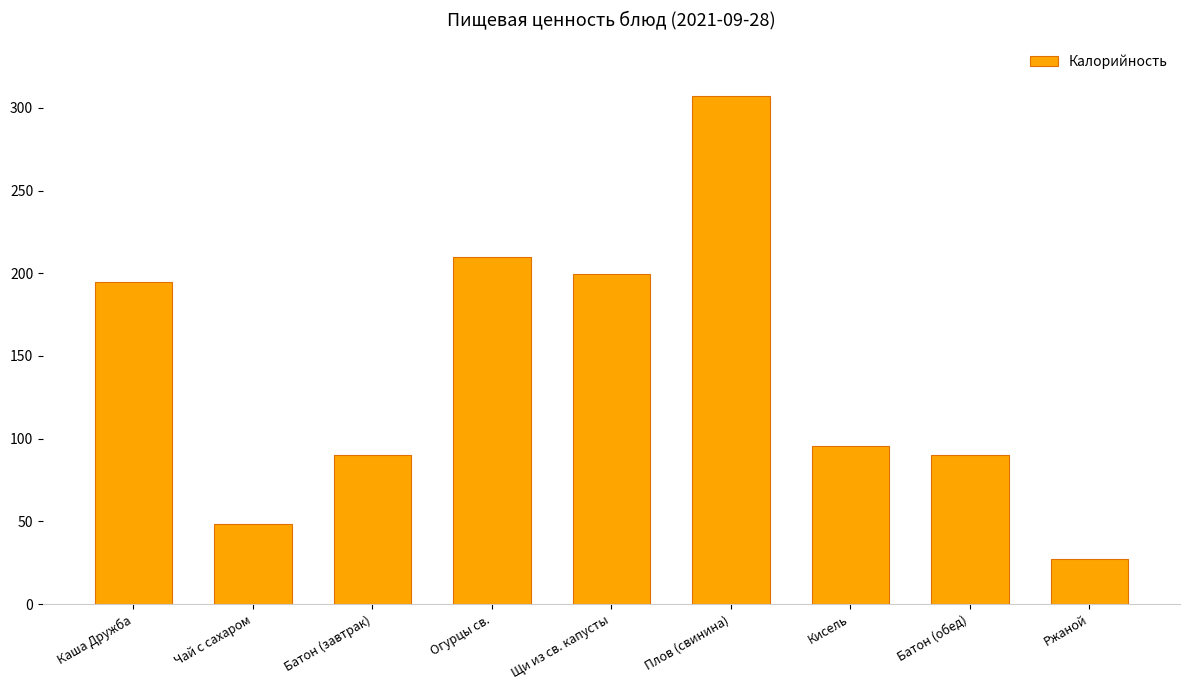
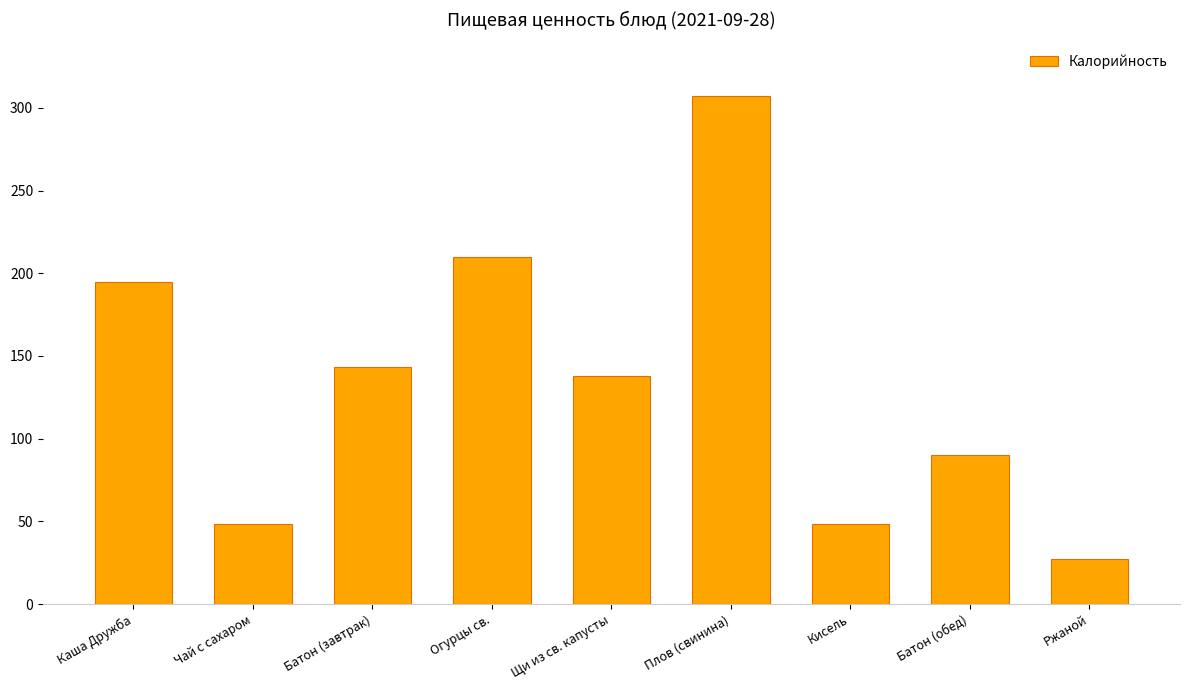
Батон (завтрак): 90 -> 143
Щи из св. капусты: 200 -> 138
Кисель: 96 -> 49
